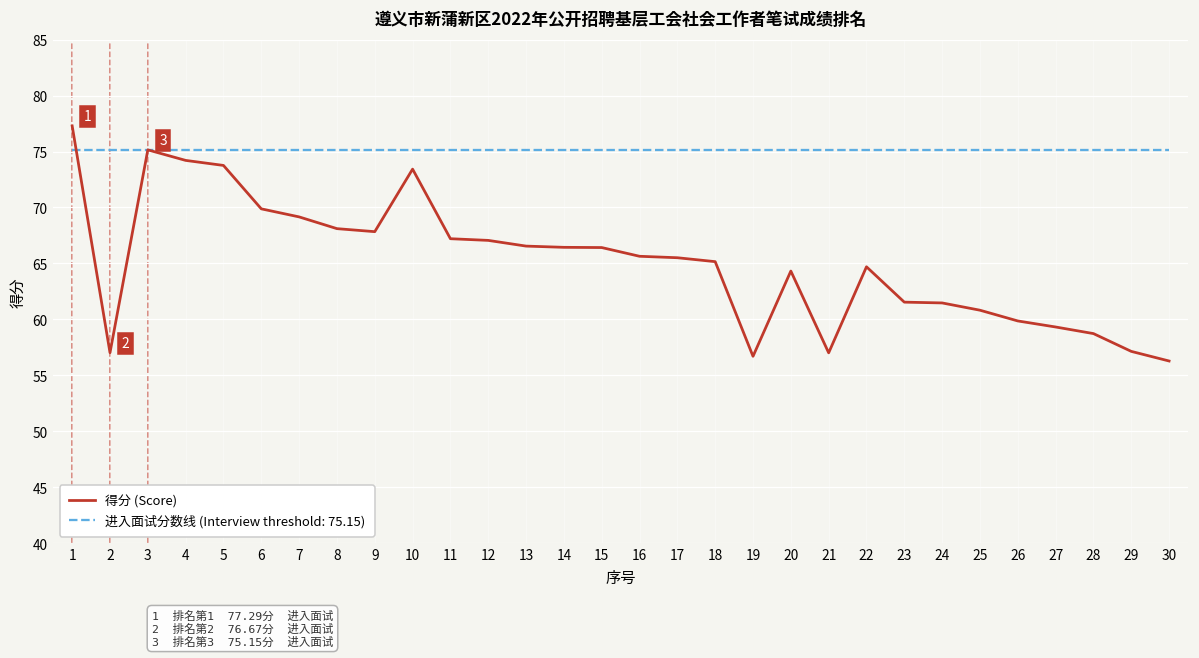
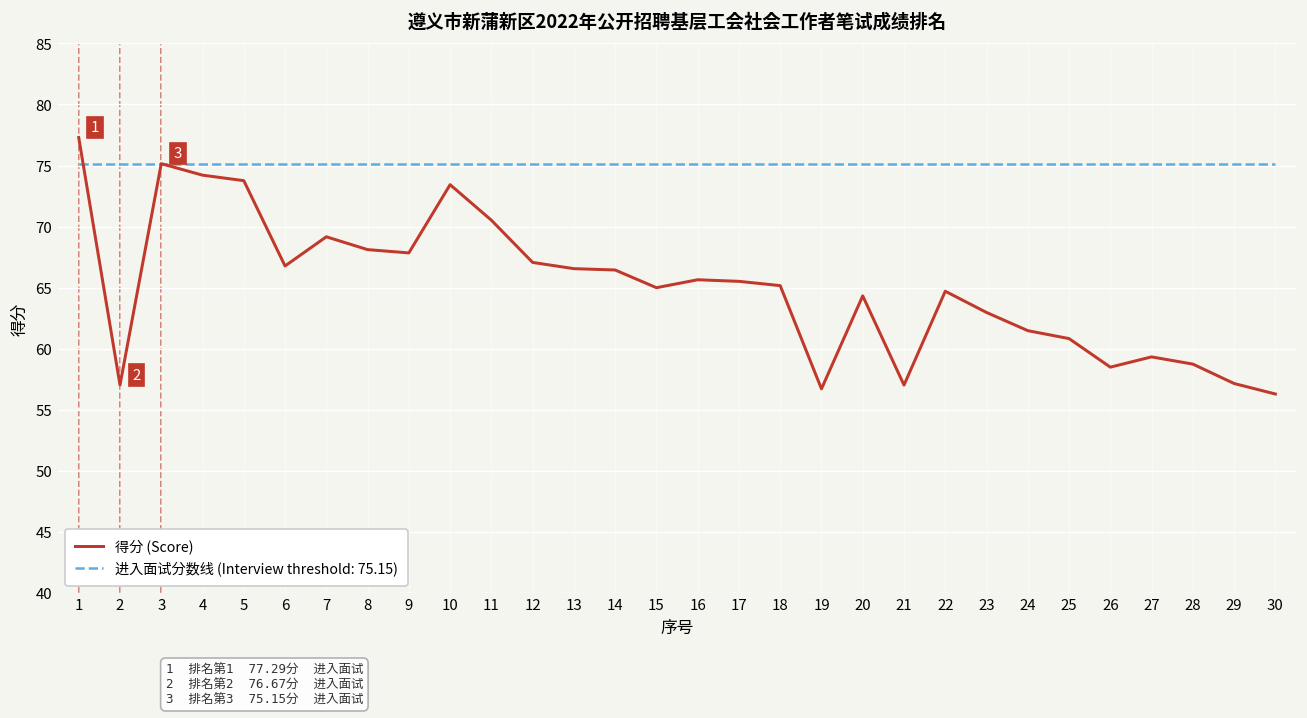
得分 (Score), 6: 69.9 -> 66.8
得分 (Score), 11: 67.2 -> 70.5
得分 (Score), 15: 66.4 -> 65.0
得分 (Score), 23: 61.5 -> 63.0
得分 (Score), 26: 59.9 -> 58.5
